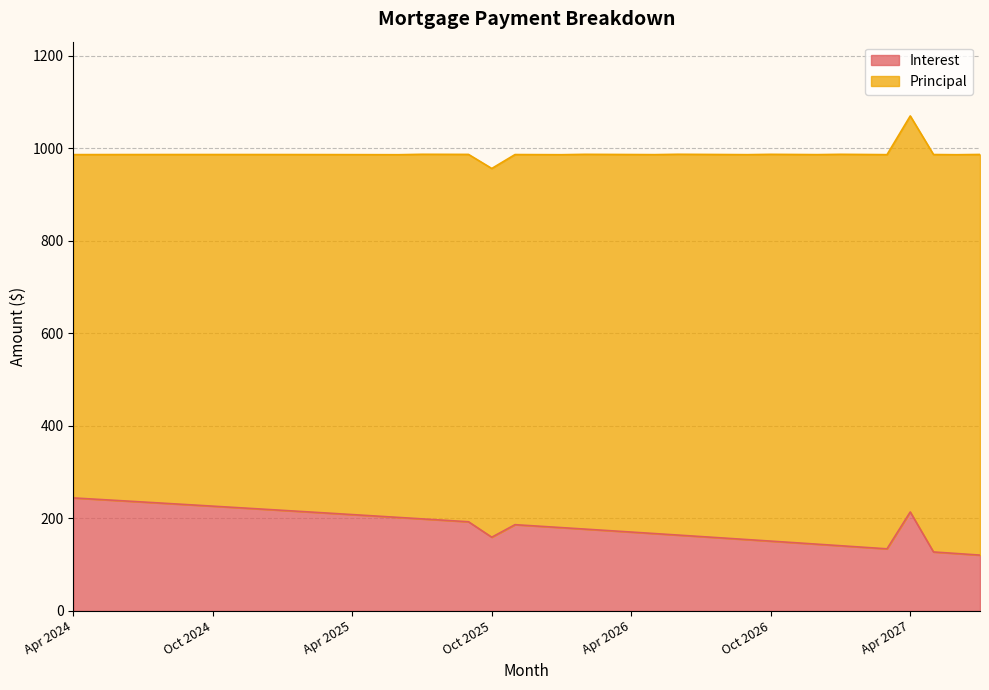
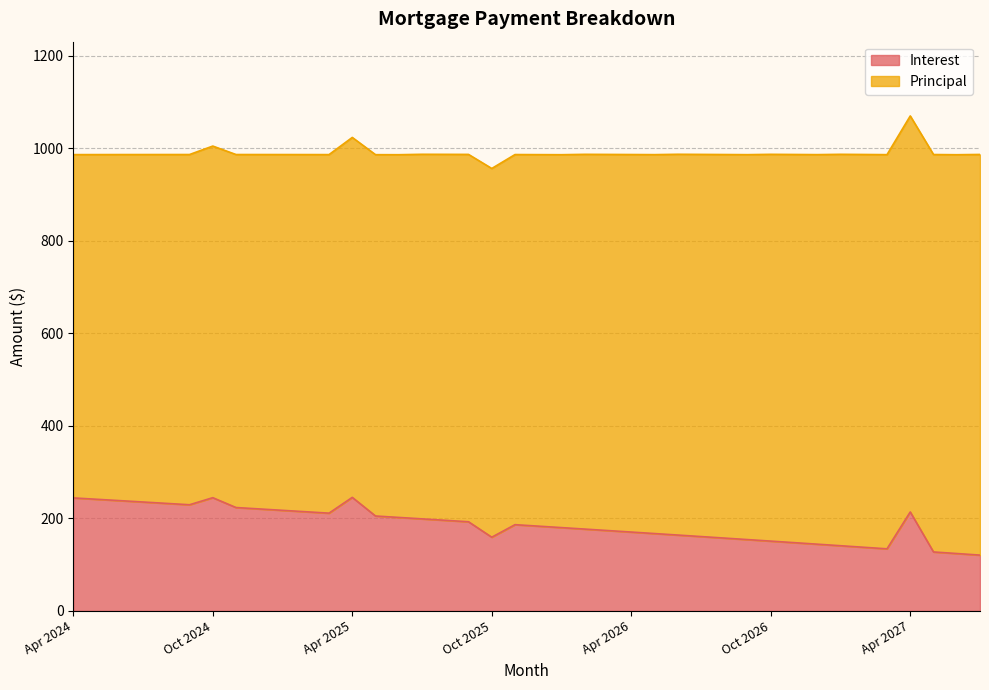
Interest, Oct 2024: 230 -> 240
Interest, Apr 2025: 210 -> 250
